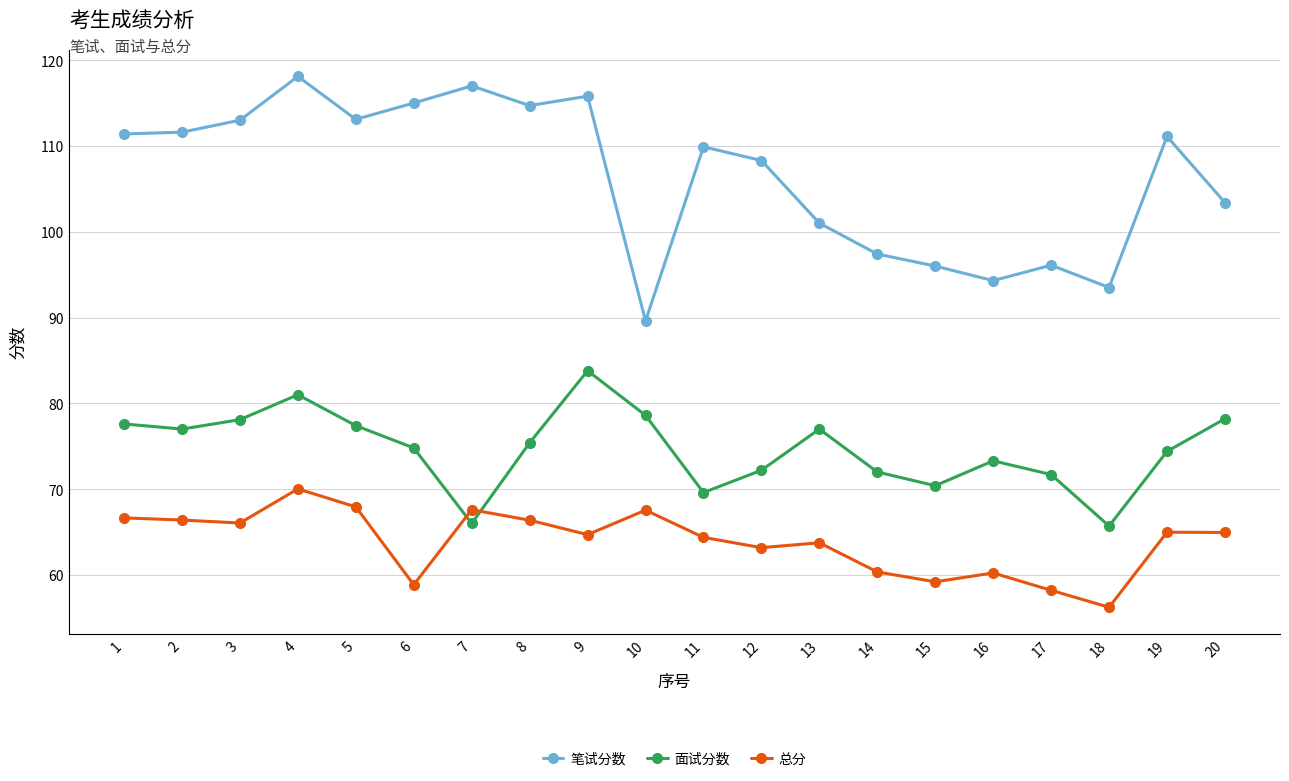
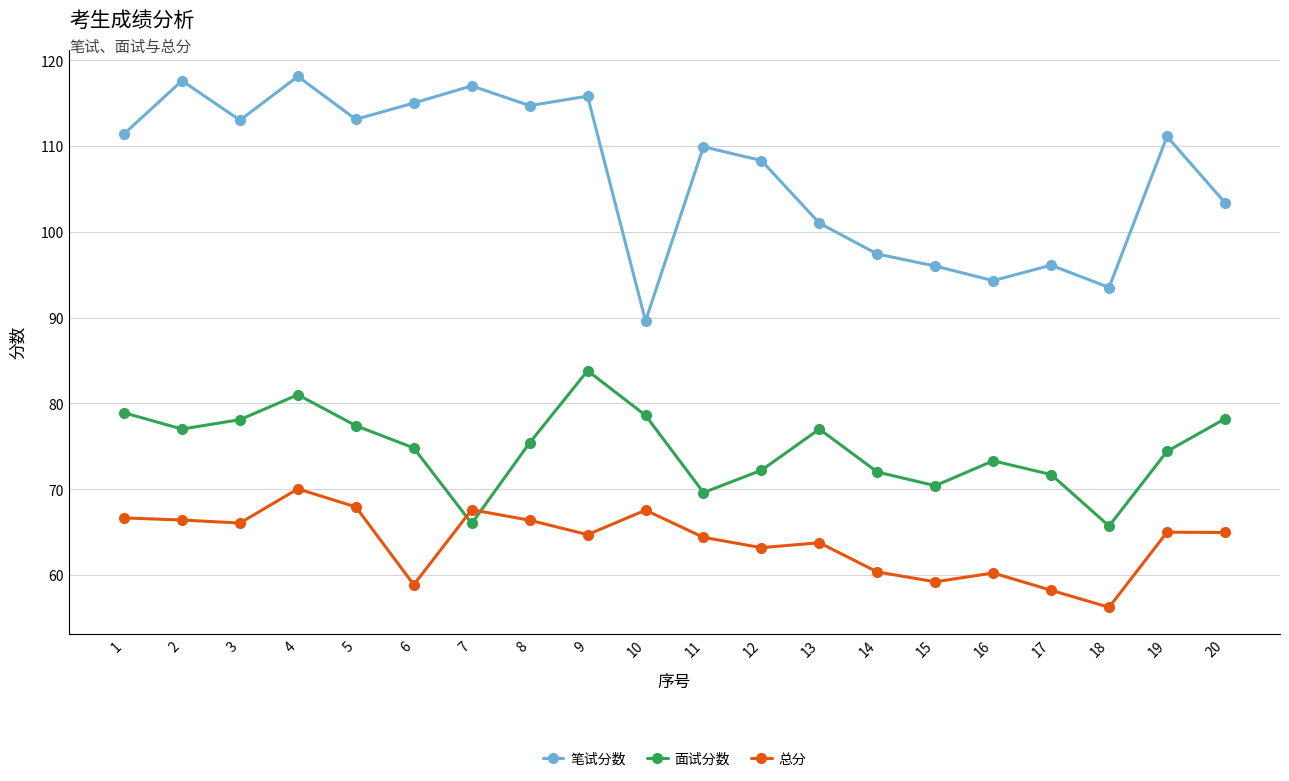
面试分数, 1: 78 -> 79
笔试分数, 2: 112 -> 118
